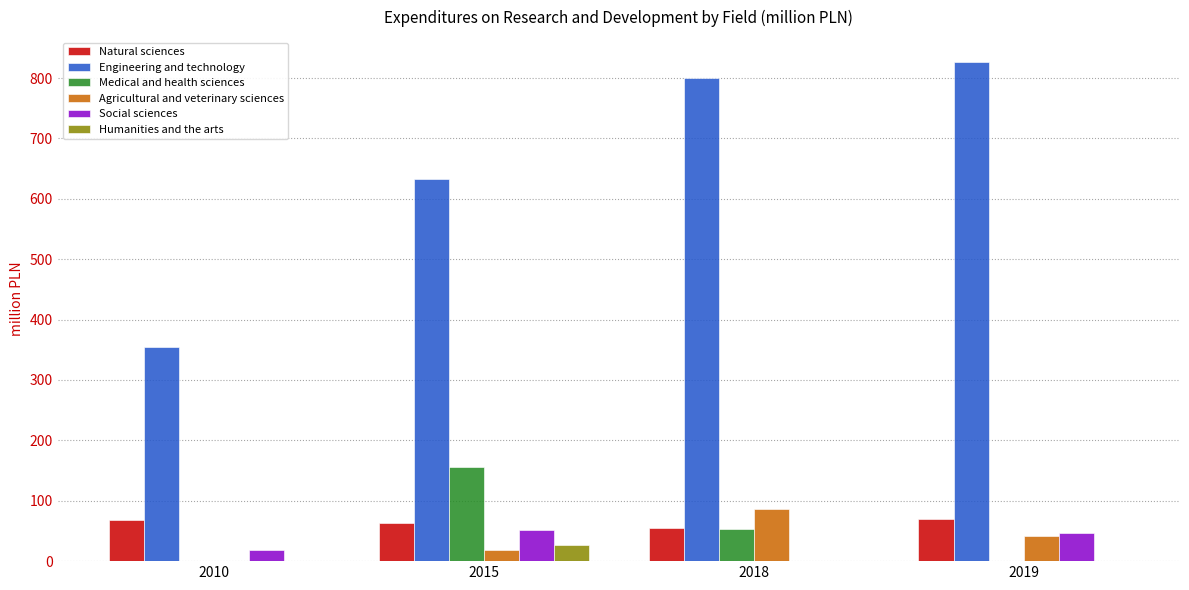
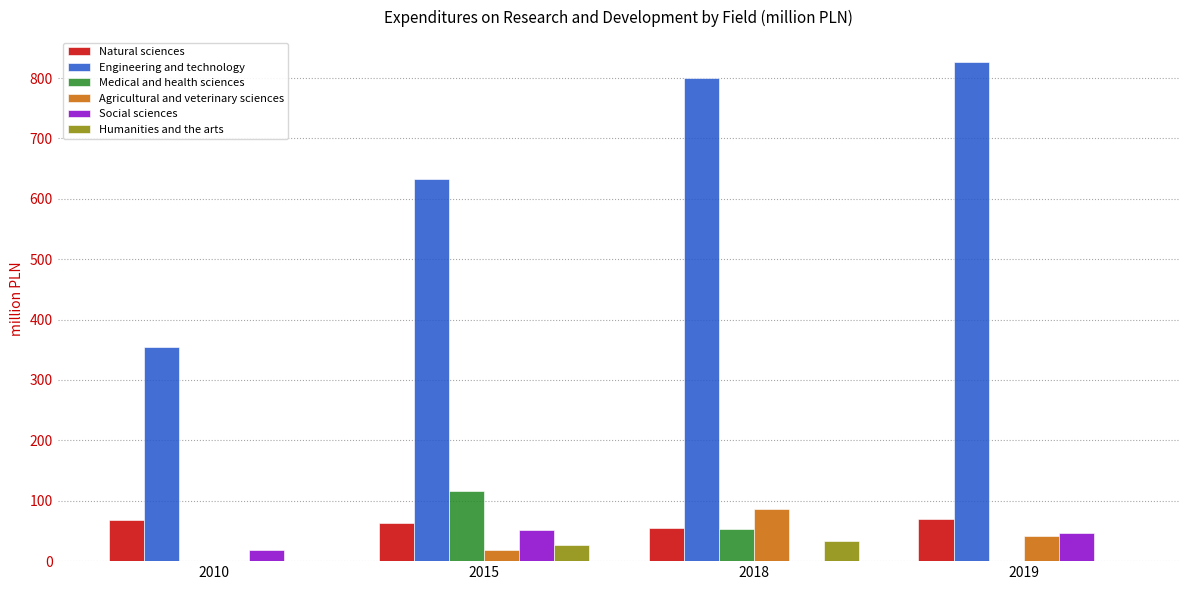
Medical and health sciences, 2015: 160 -> 120
Humanities and the arts, 2018: 0 -> 30
